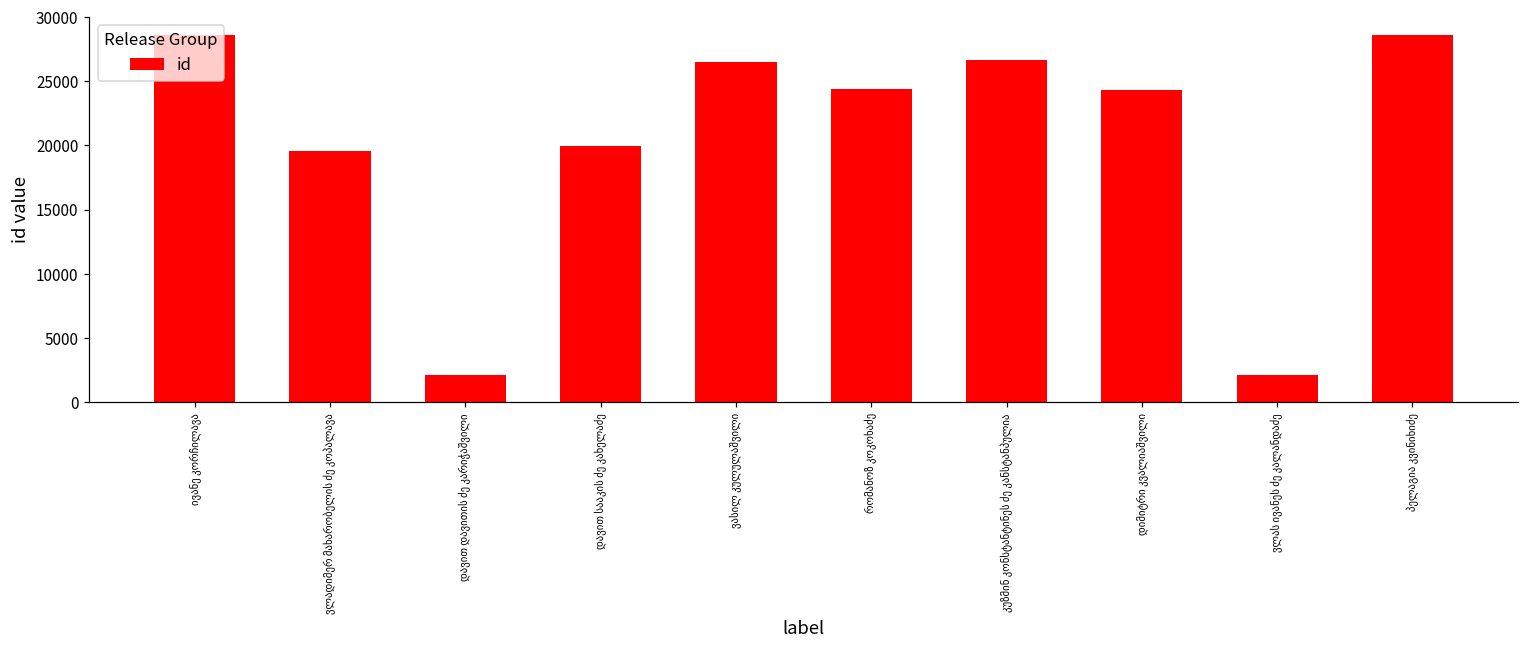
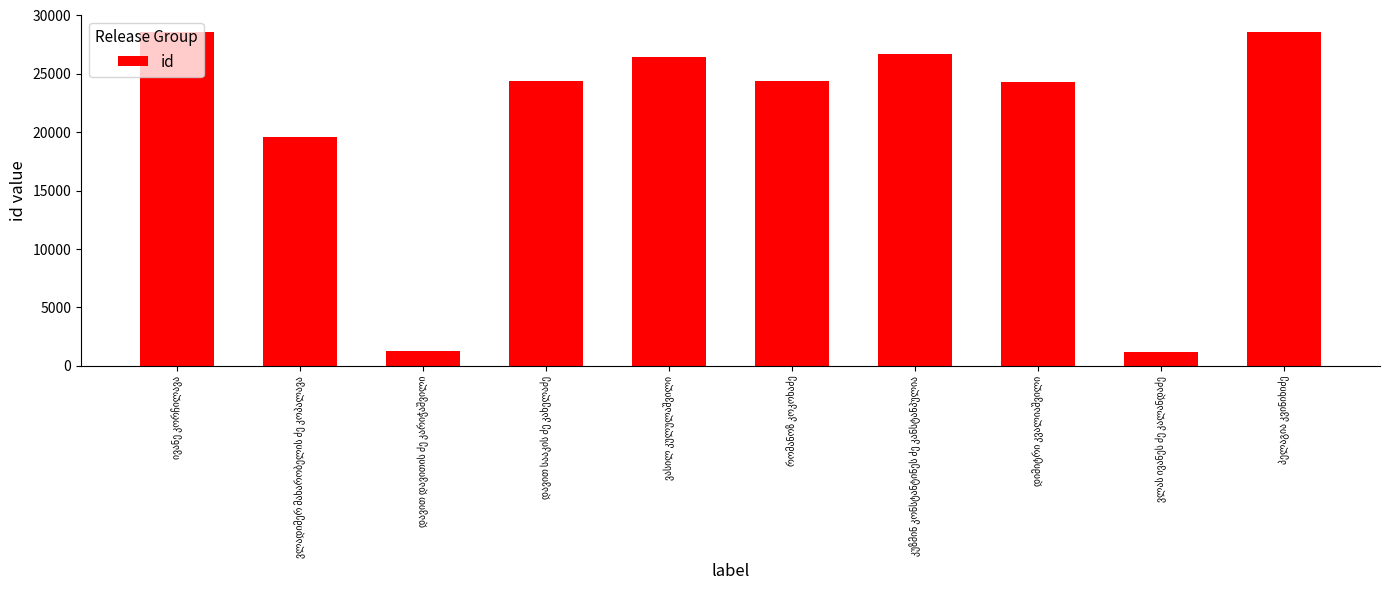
დავით დავითის ძე კარიჭაშვილი: 2200 -> 1300
დავით სააკის ძე კახელაძე: 20000 -> 24400
ვლას ივანეს ძე კალანდაძე: 2200 -> 1100
